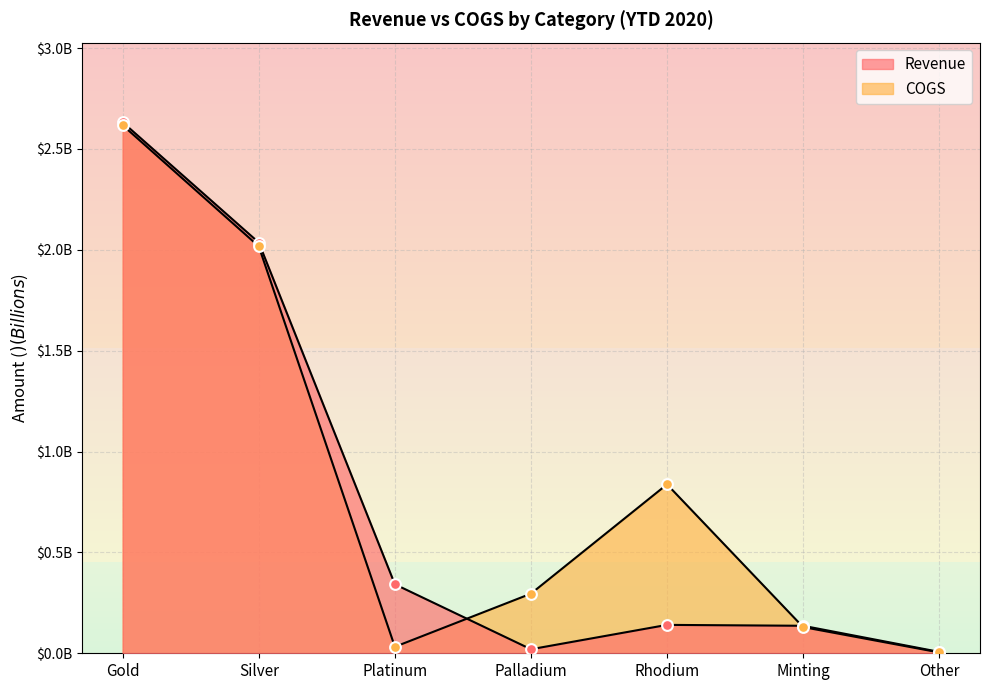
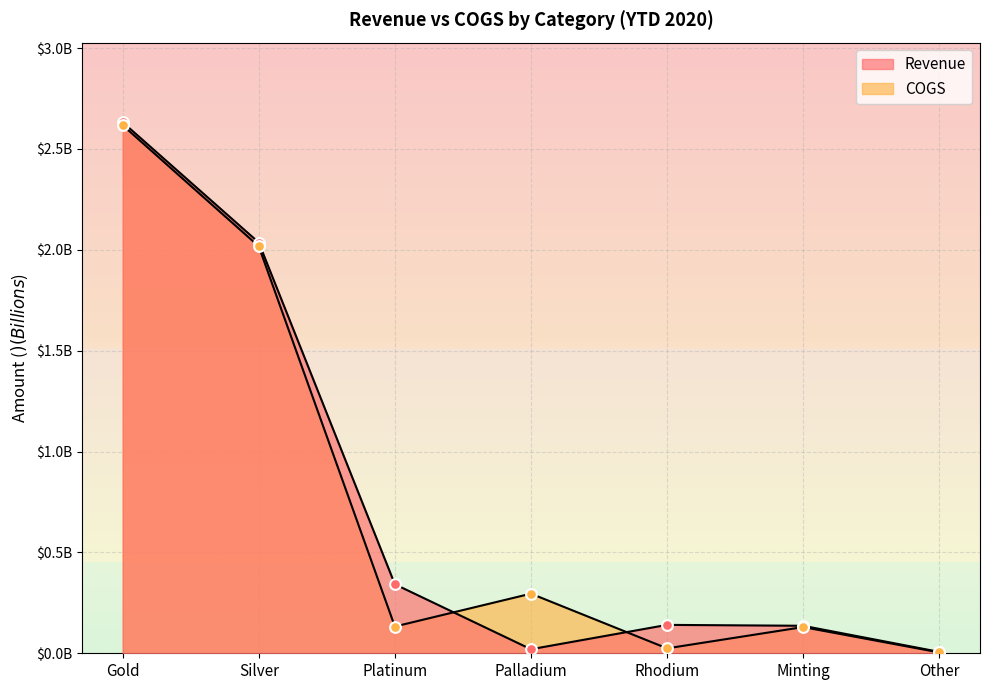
COGS, Platinum: $30000000 -> $130000000
COGS, Rhodium: $840000000 -> $20000000
